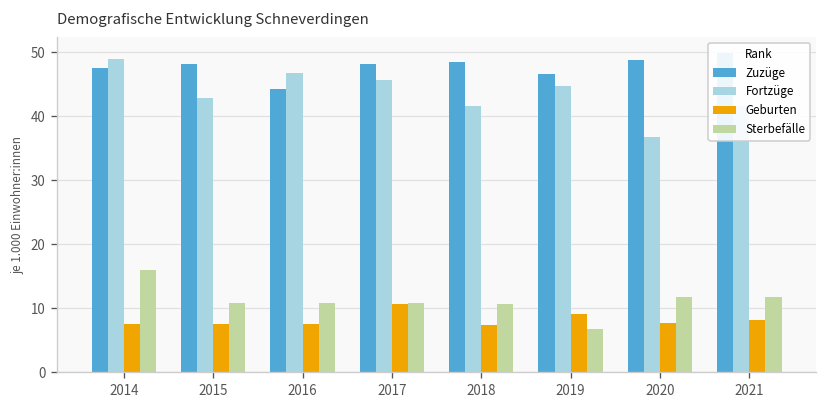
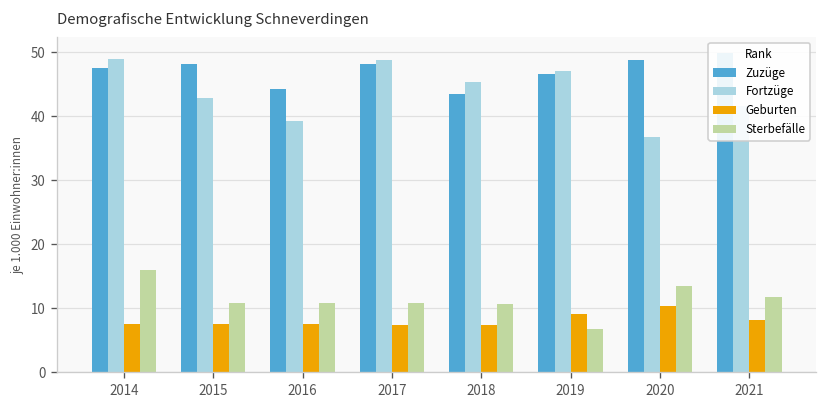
Fortzüge, 2016: 47 -> 39
Fortzüge, 2017: 46 -> 49
Geburten, 2017: 11 -> 7
Zuzüge, 2018: 49 -> 43
Fortzüge, 2018: 42 -> 45
Fortzüge, 2019: 45 -> 47
Geburten, 2020: 8 -> 10
Sterbefälle, 2020: 12 -> 14
